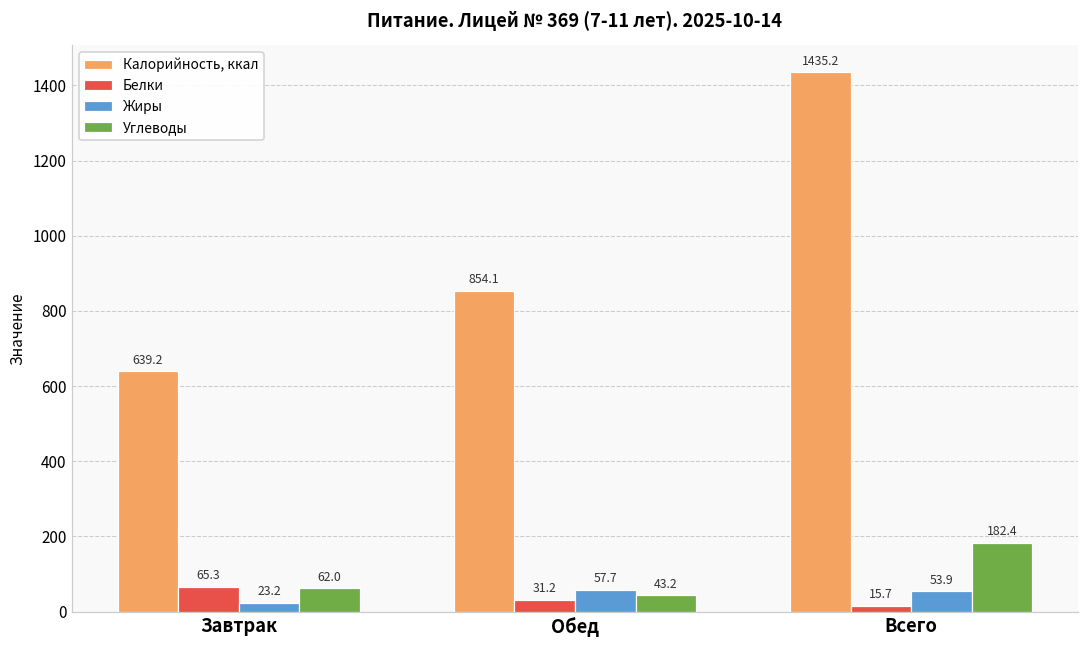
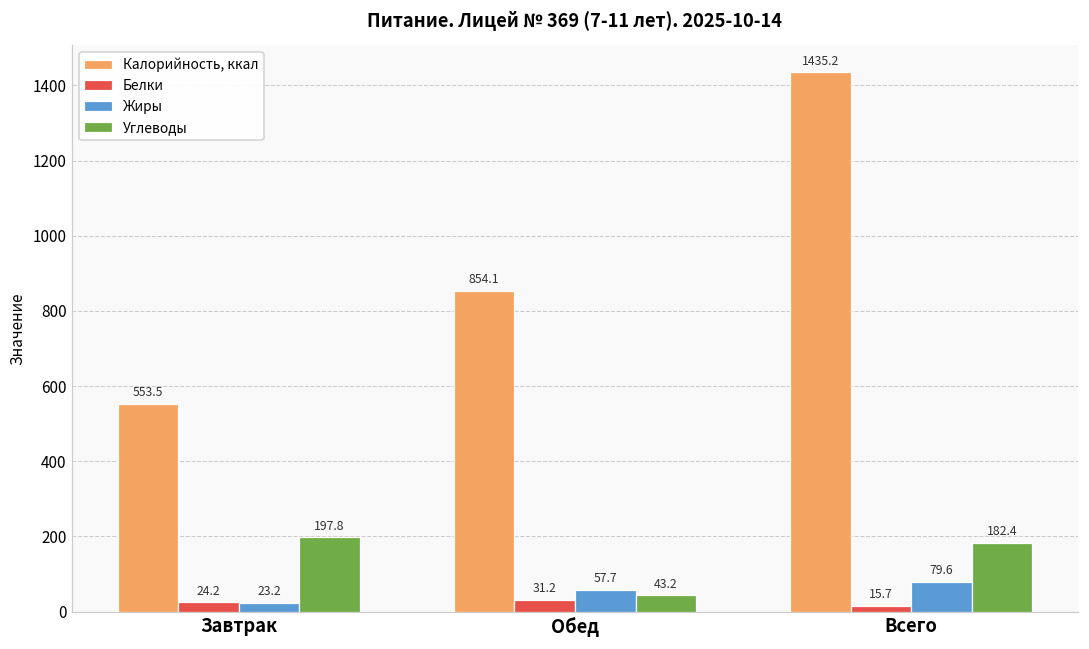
Калорийность, ккал, Завтрак: 639.2 -> 553.5
Белки, Завтрак: 65.3 -> 24.2
Углеводы, Завтрак: 62.0 -> 197.8
Жиры, Всего: 53.9 -> 79.6
